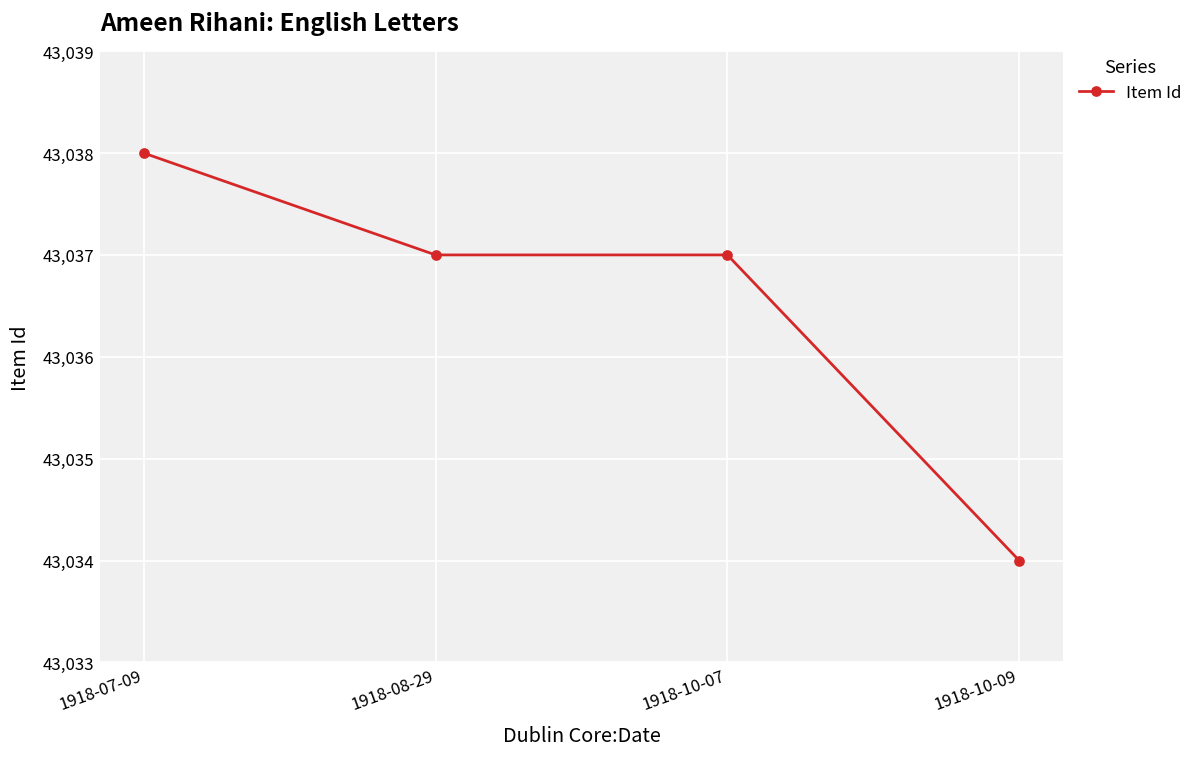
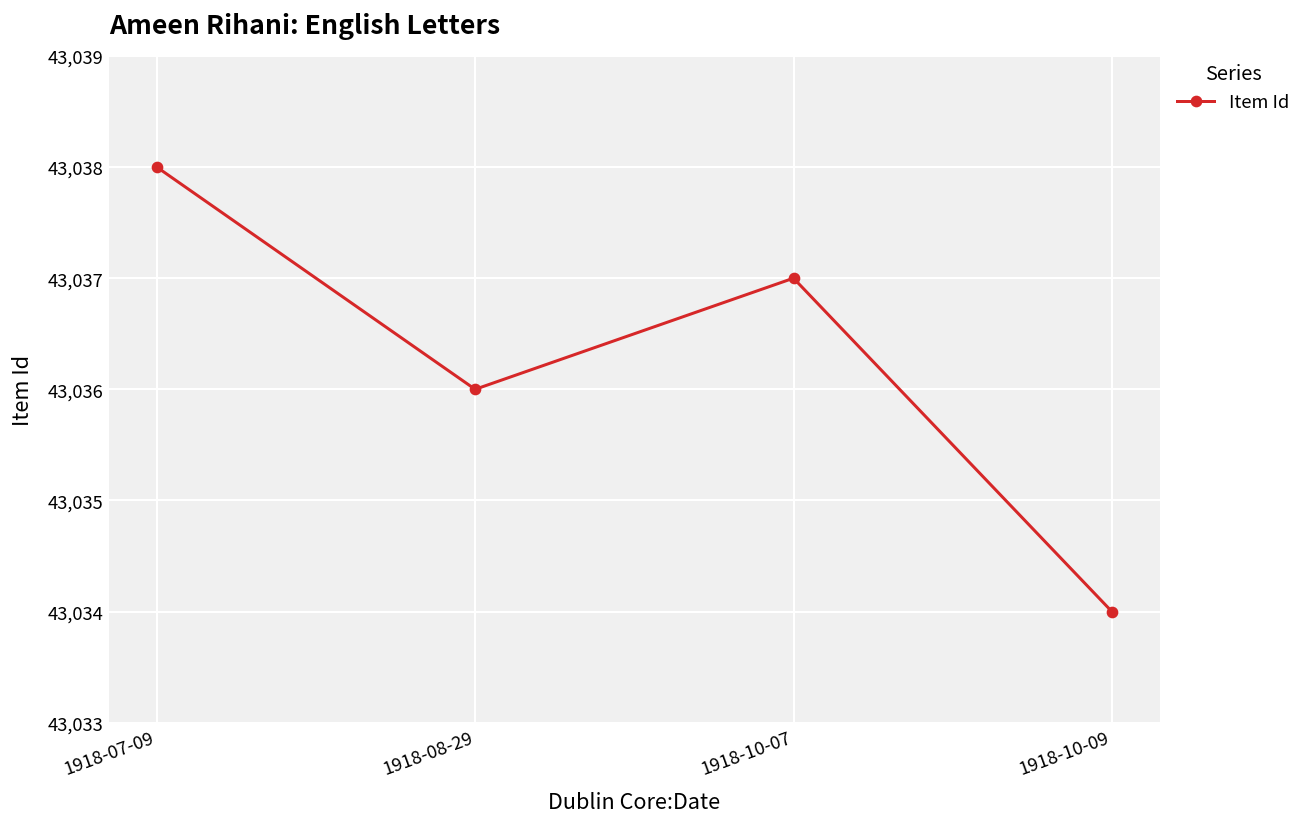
1918-08-29: 43,037 -> 43,036
